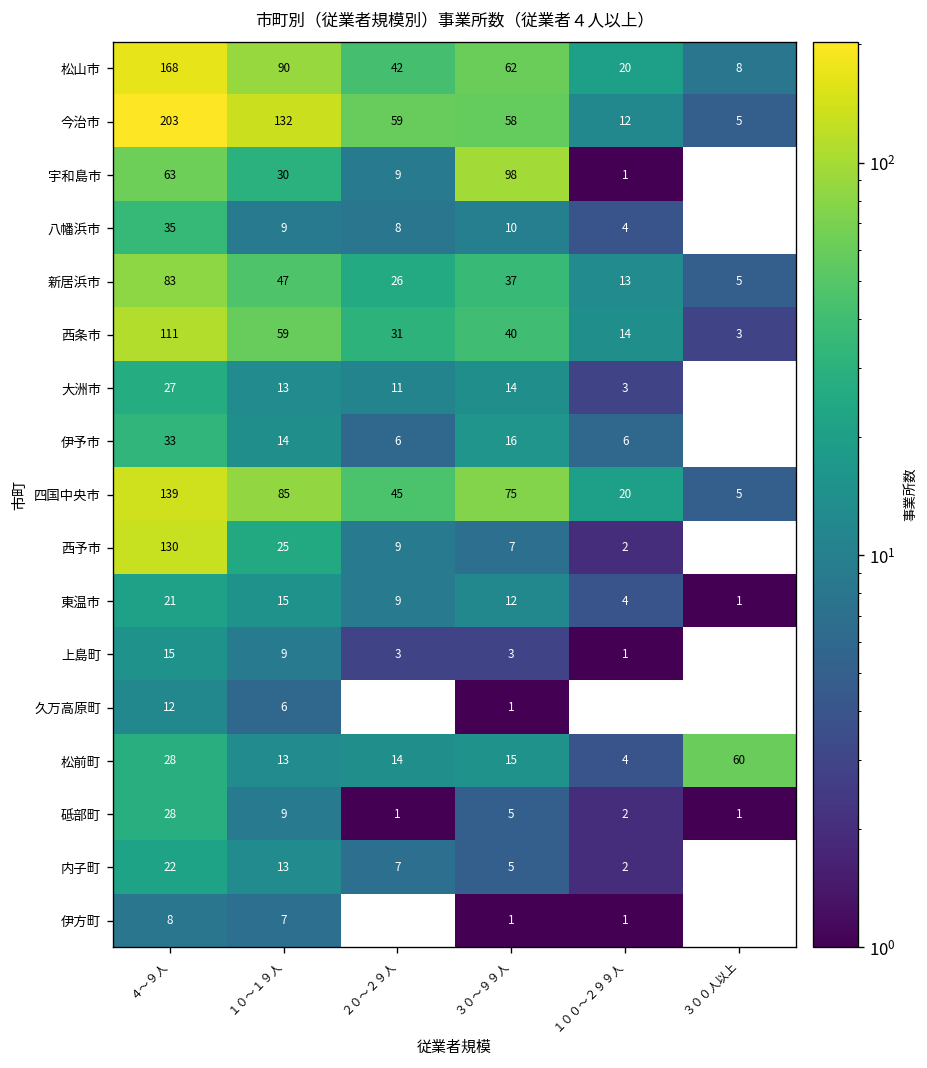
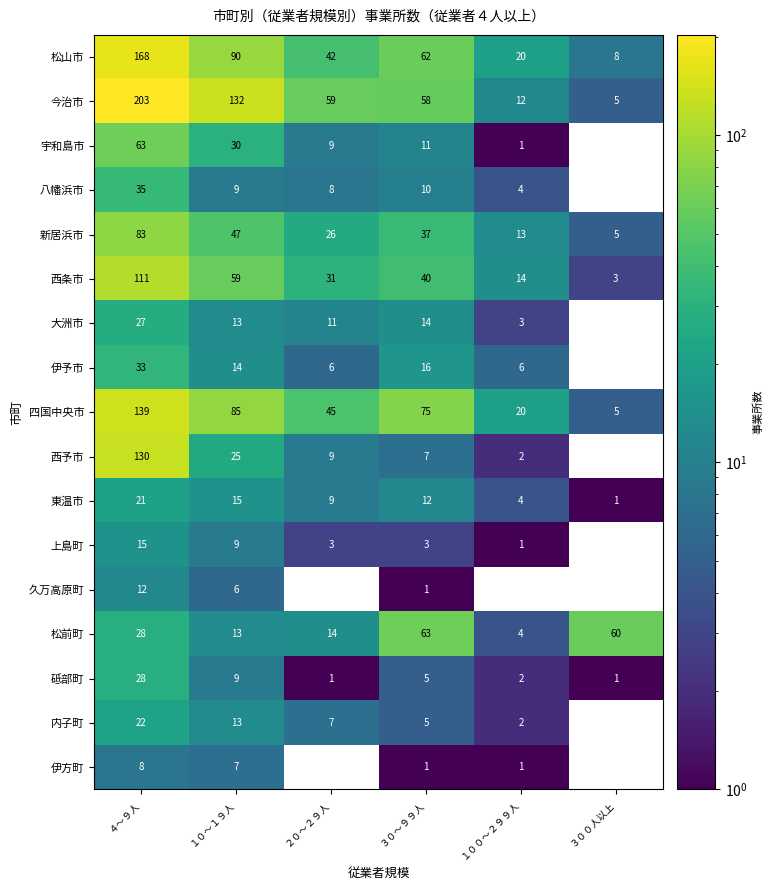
宇和島市, ３０～９９人: 98 -> 11
松前町, ３０～９９人: 15 -> 63
